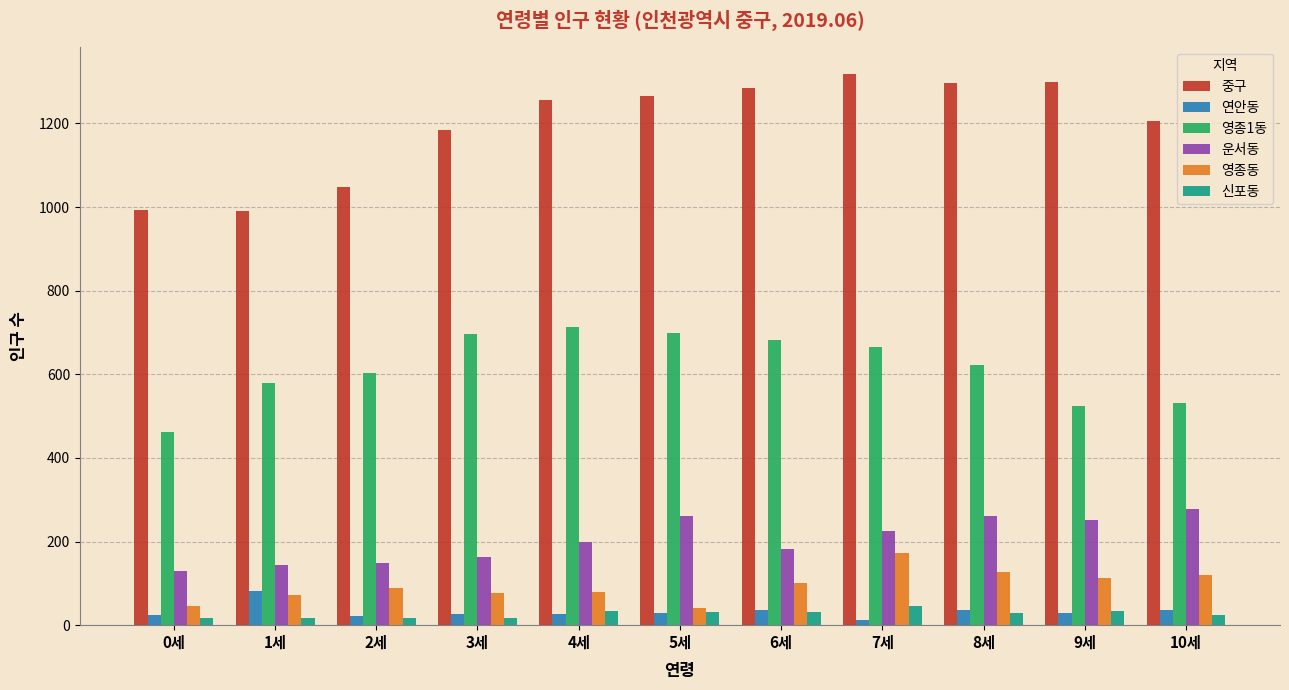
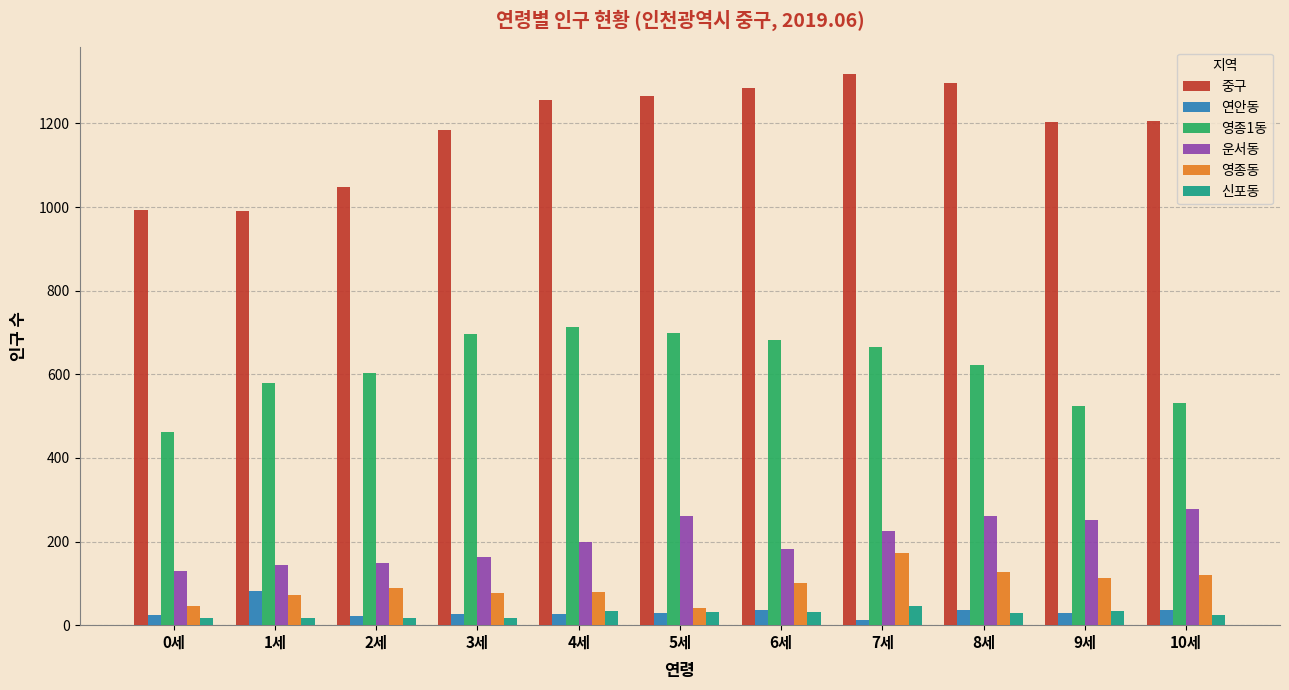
중구, 9세: 1300 -> 1200
